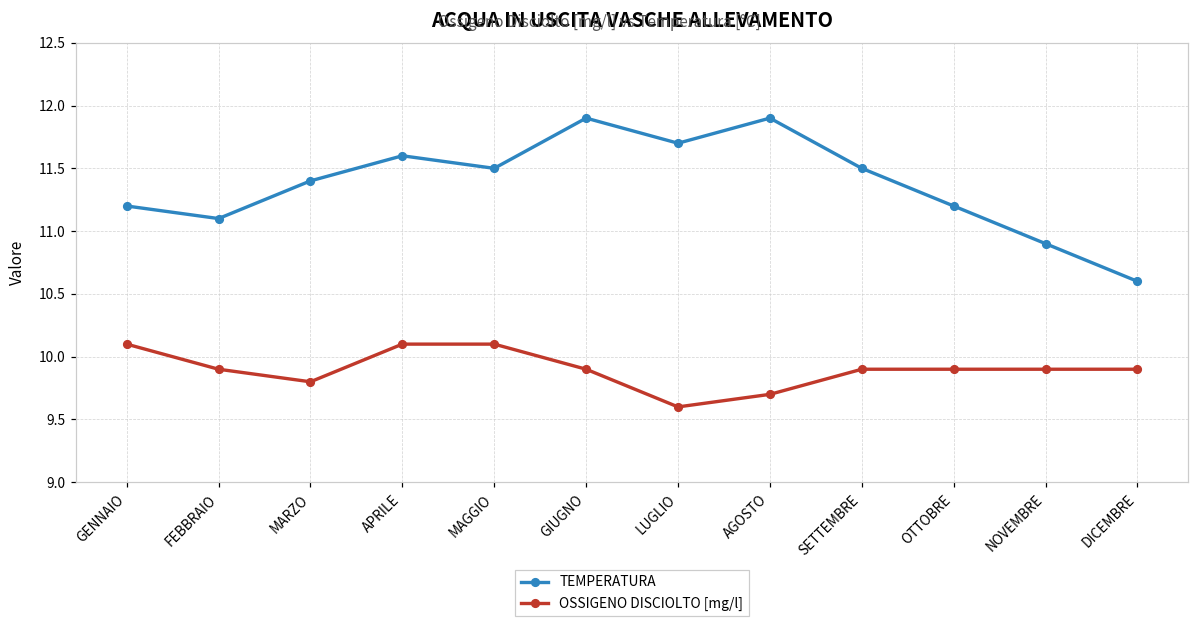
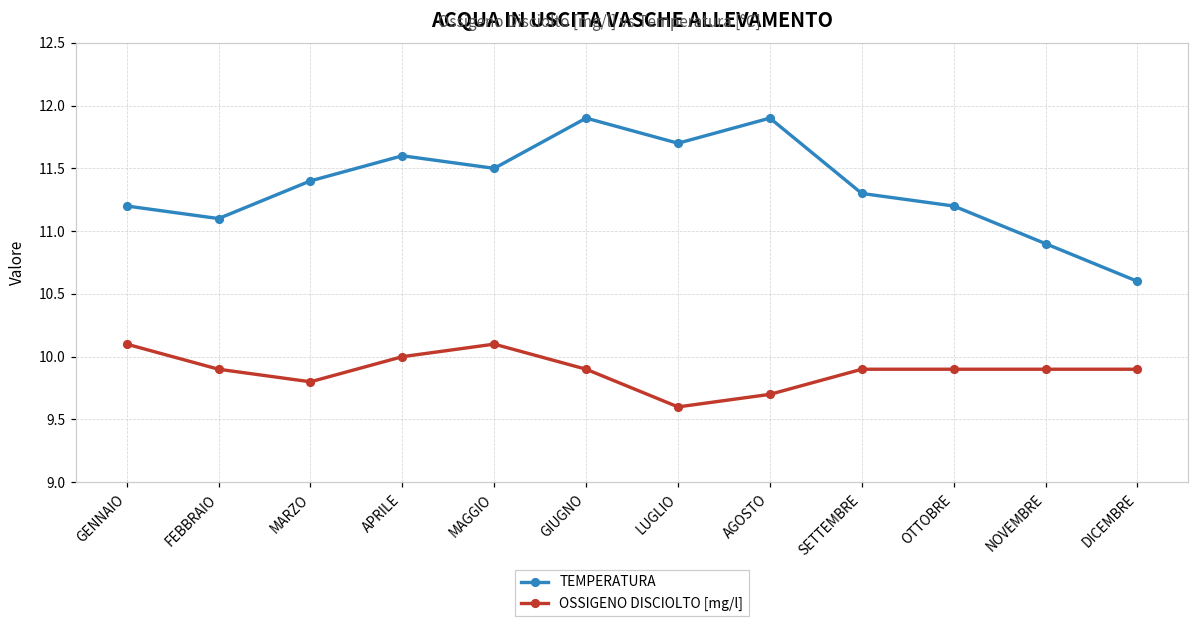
OSSIGENO DISCIOLTO [mg/l], APRILE: 10.1 -> 10.0
TEMPERATURA, SETTEMBRE: 11.5 -> 11.3
